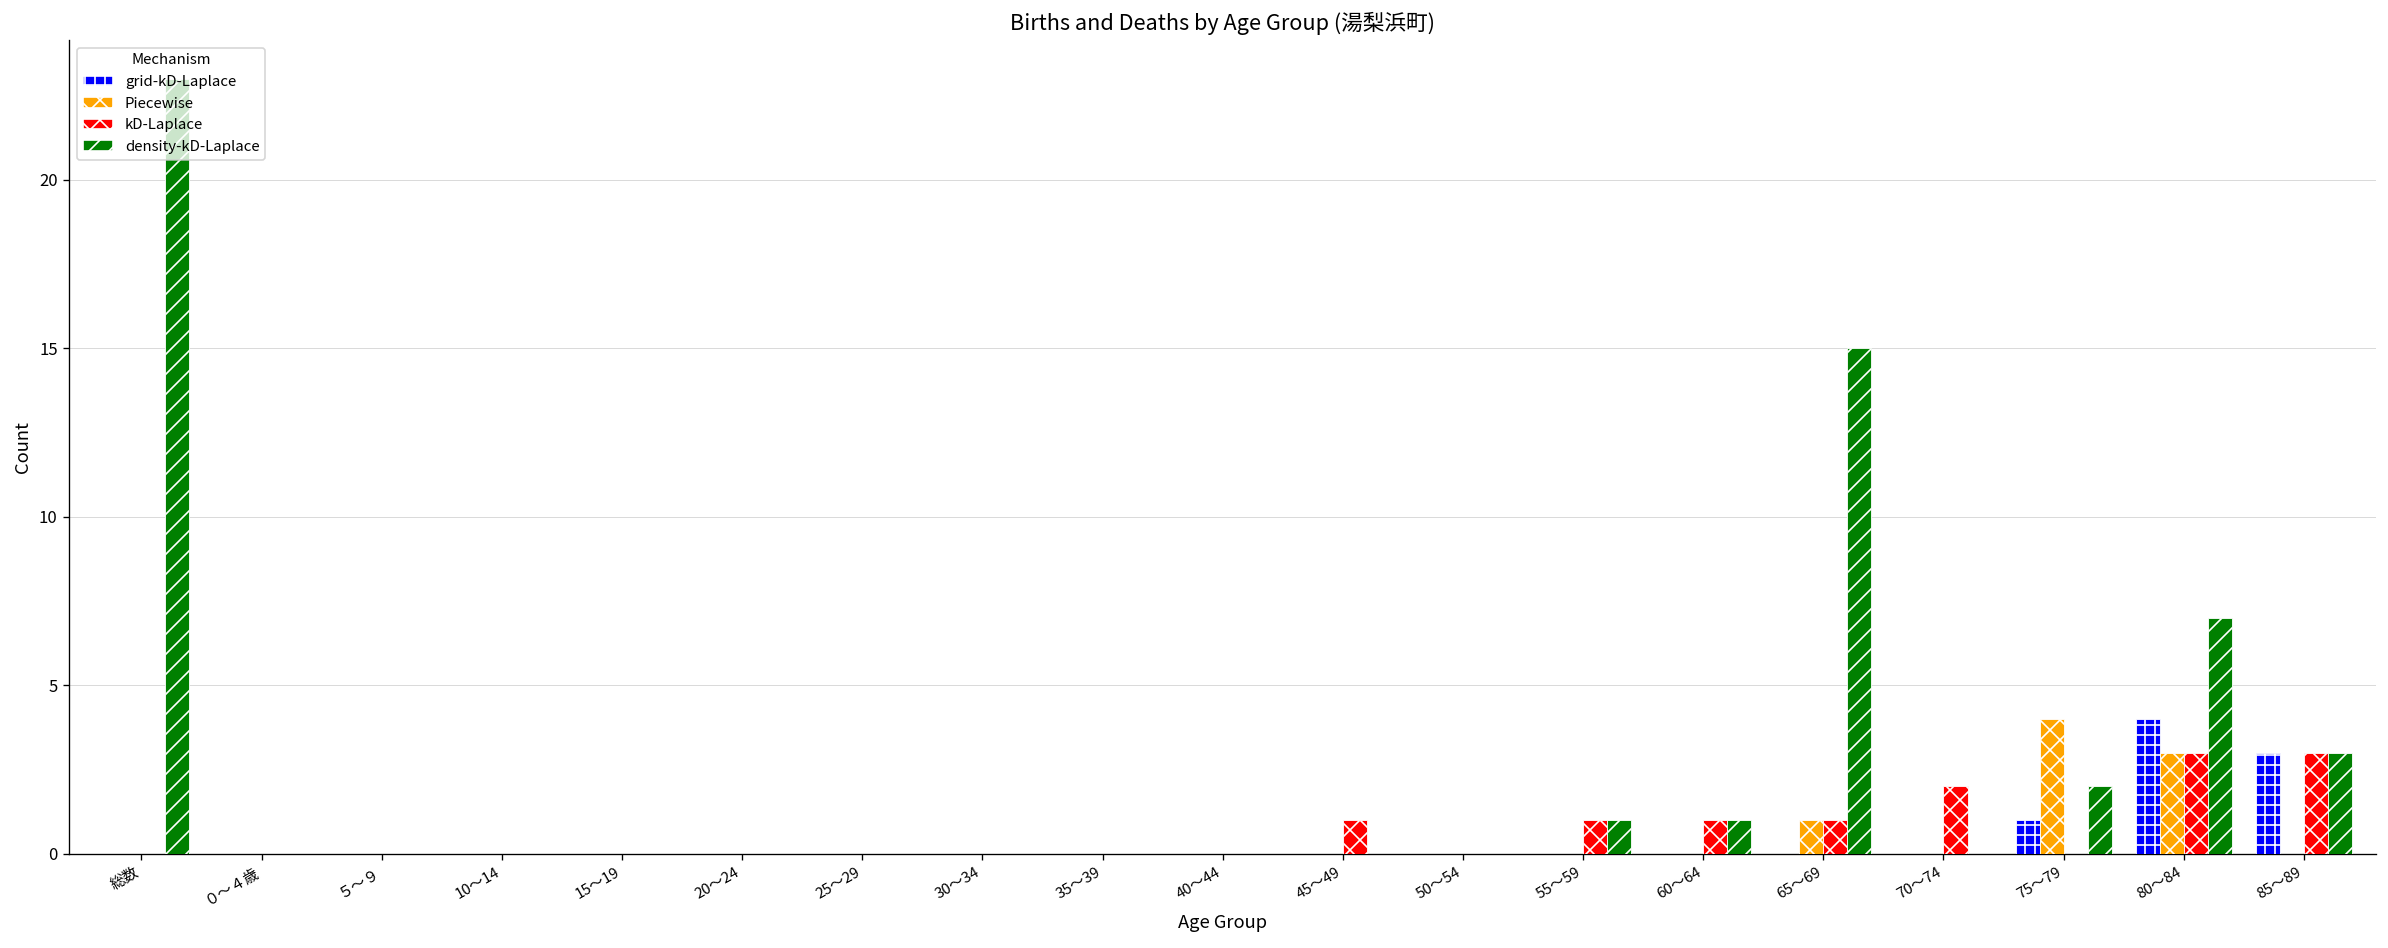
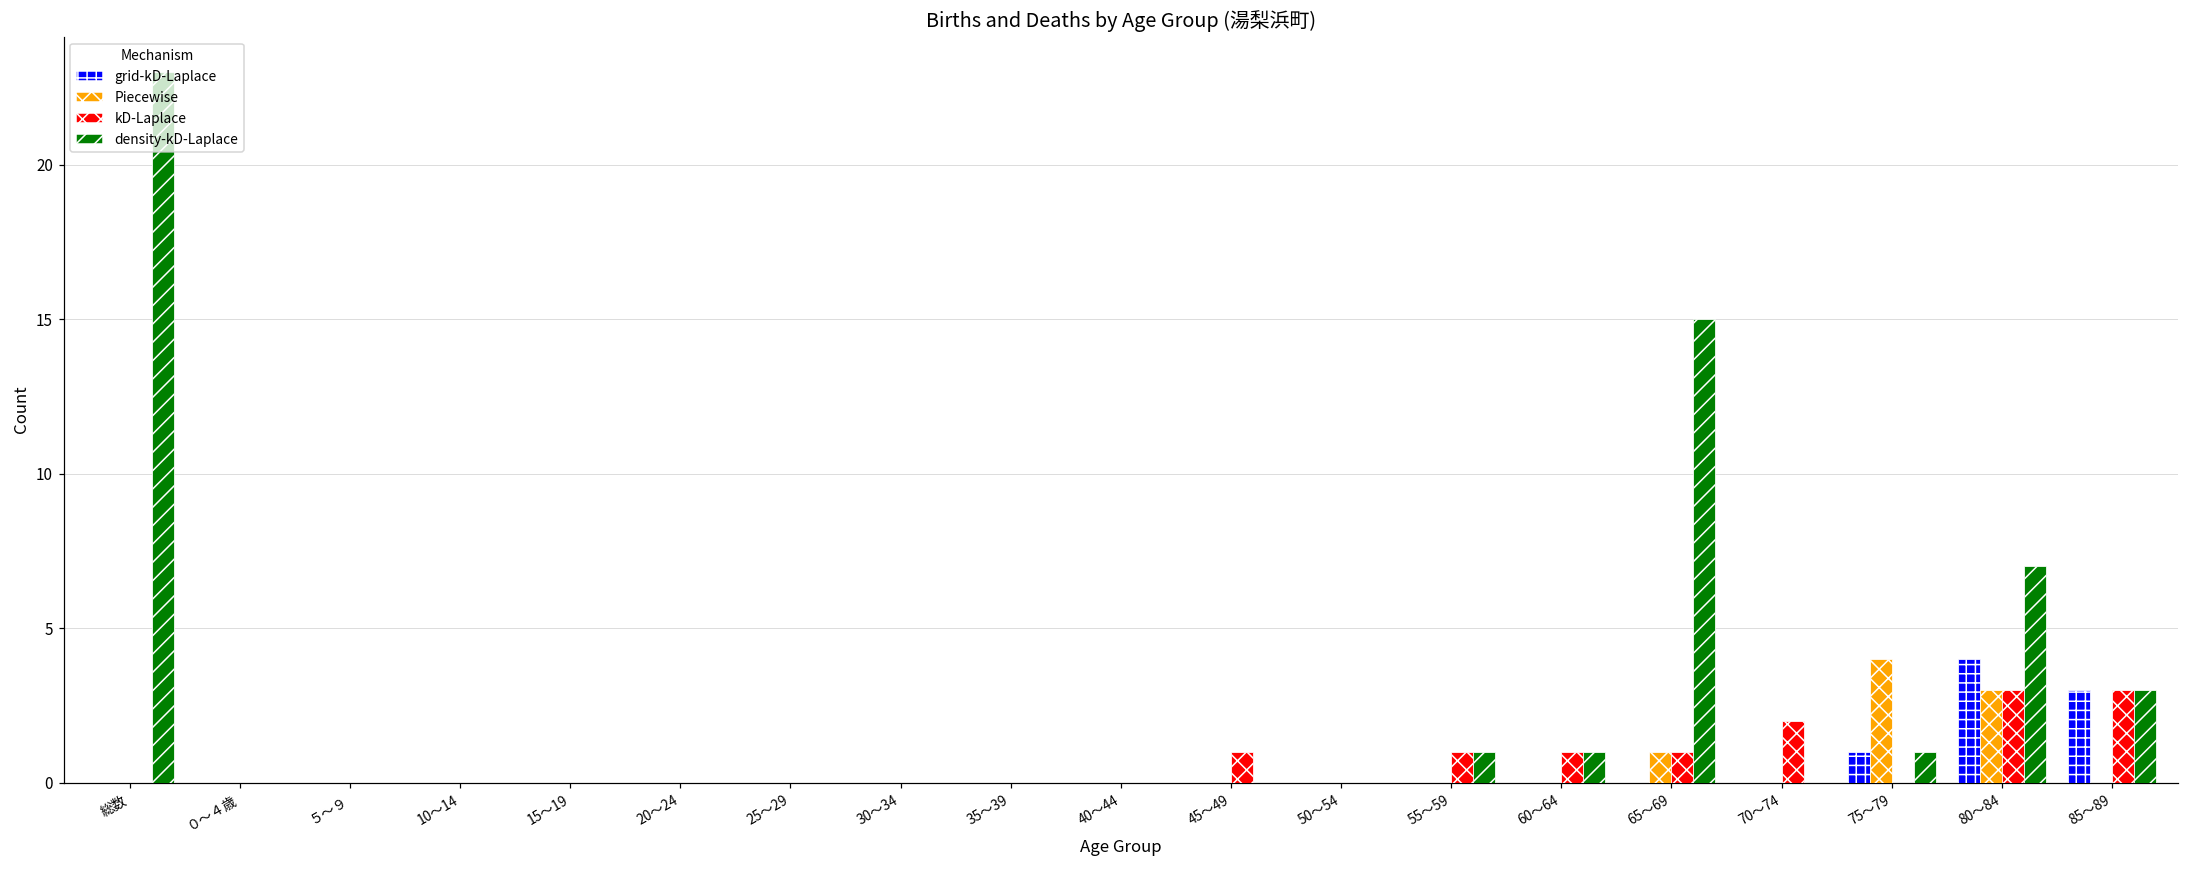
density-kD-Laplace, 75～79: 2 -> 1
